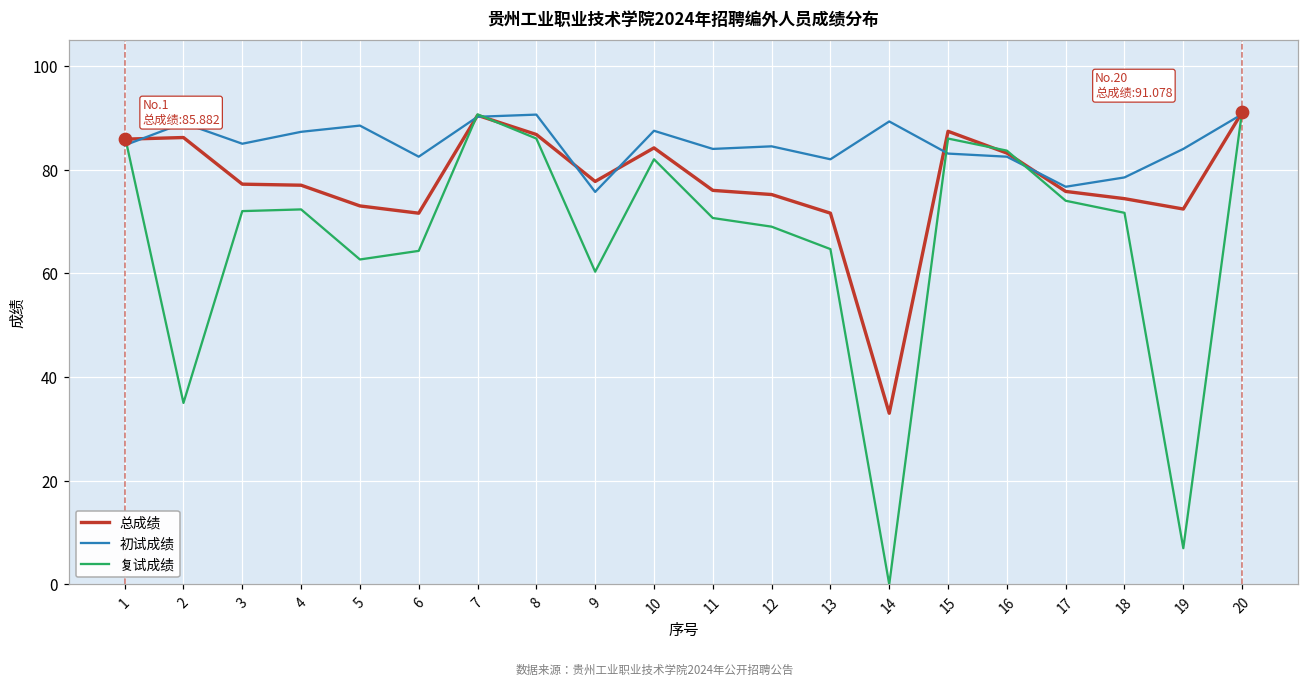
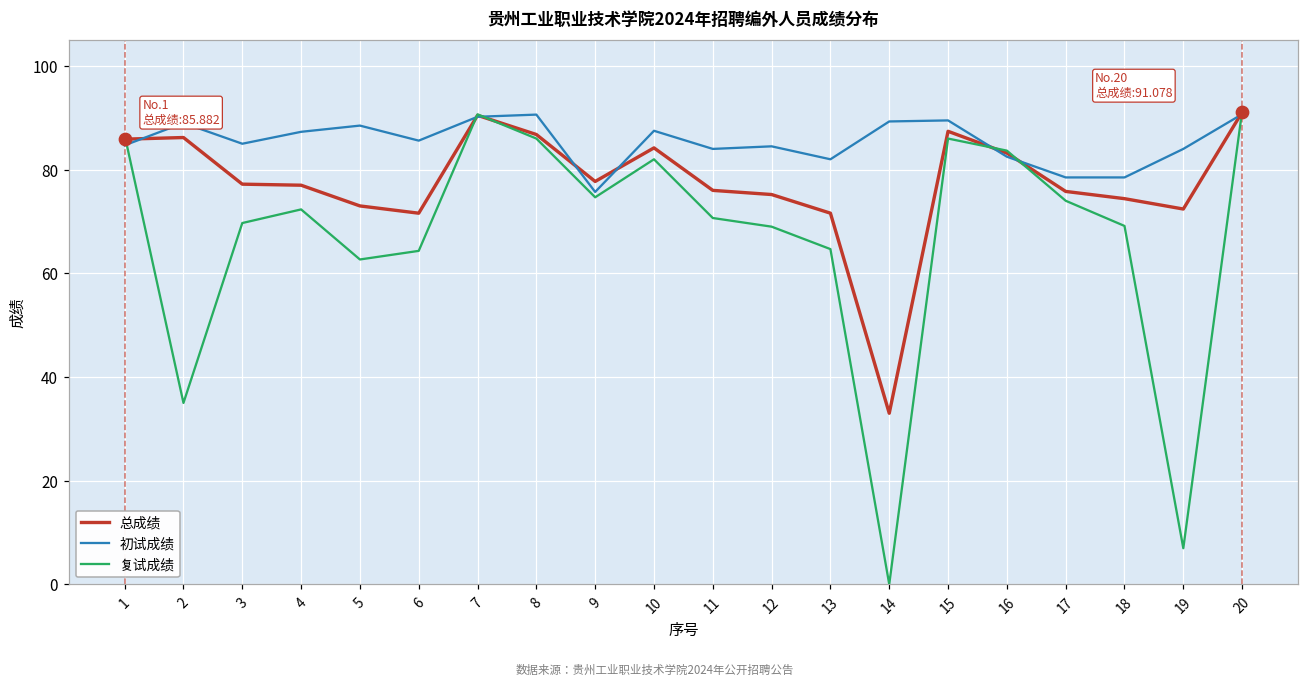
复试成绩, 3: 72 -> 70
初试成绩, 6: 83 -> 86
复试成绩, 9: 60 -> 75
初试成绩, 15: 83 -> 90
初试成绩, 17: 77 -> 79
复试成绩, 18: 72 -> 69
